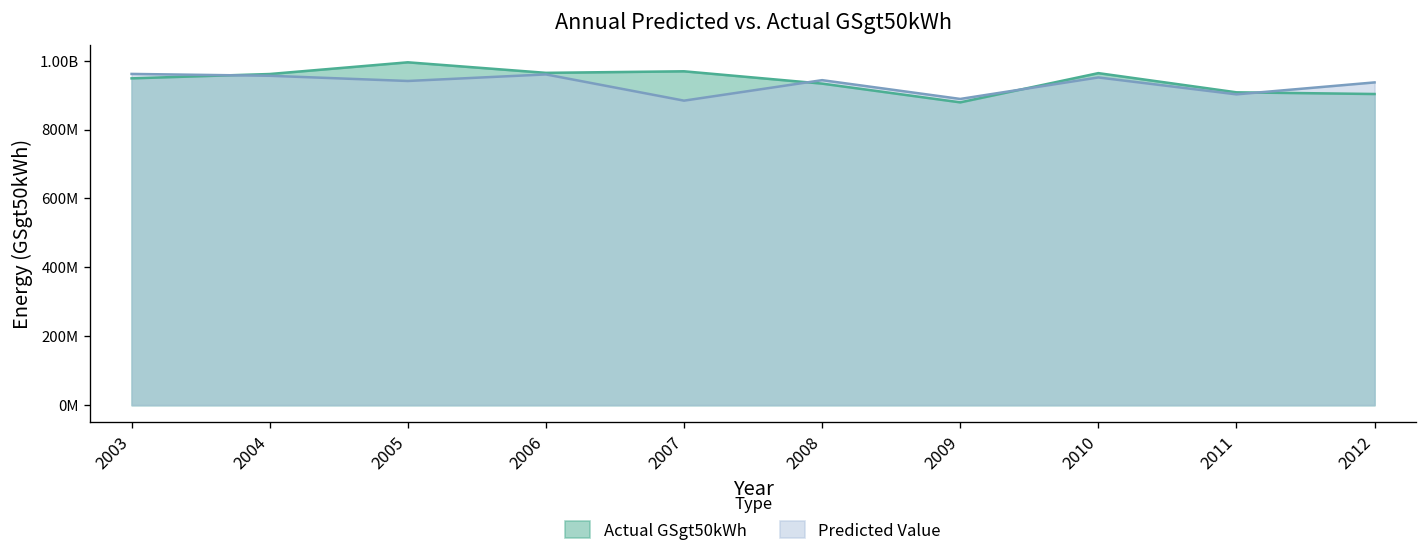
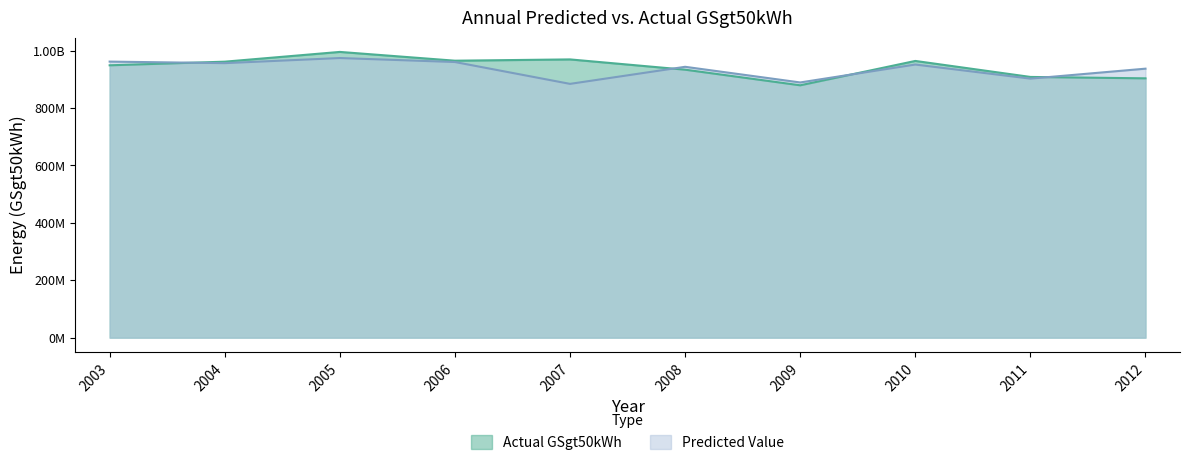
Predicted Value, 2005: 940000000 -> 970000000
